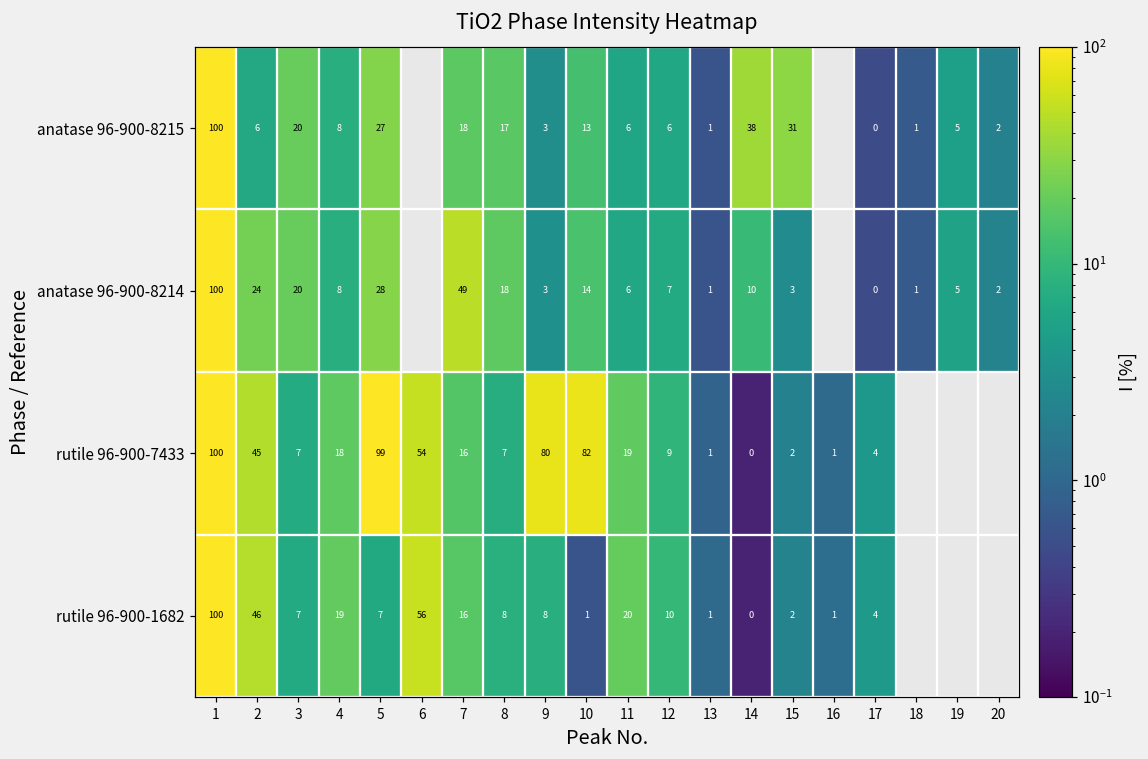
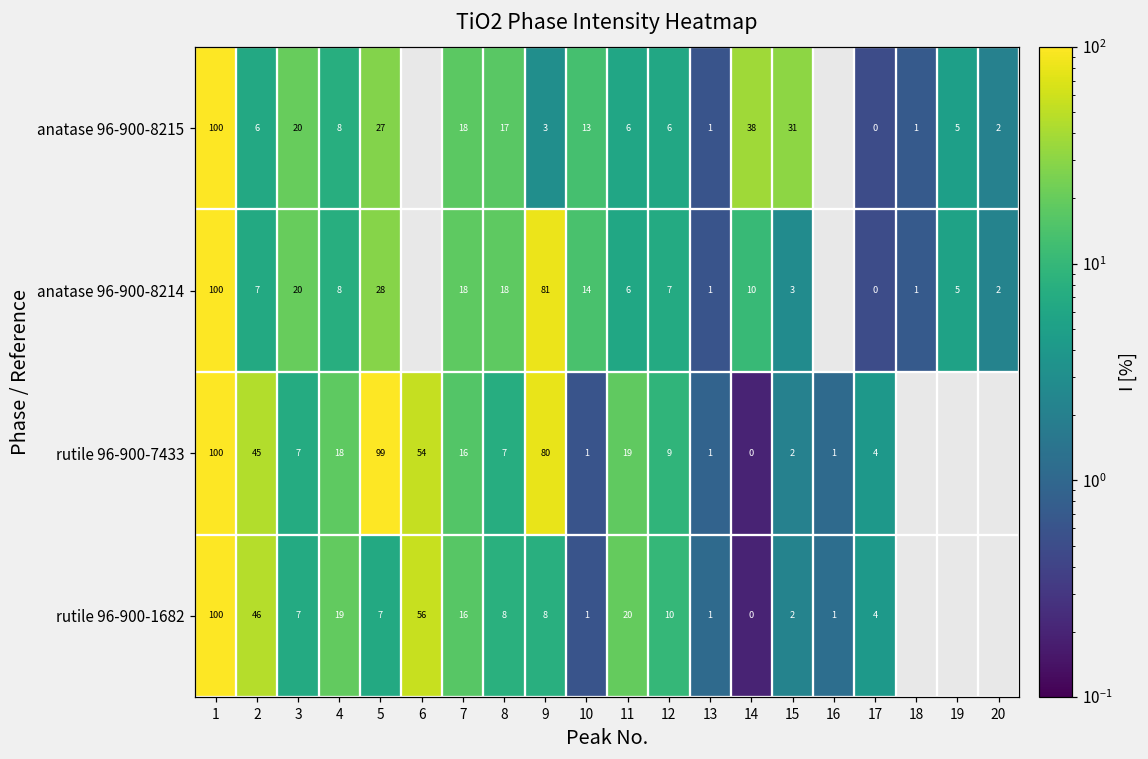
anatase 96-900-8214, 2: 24 -> 7
anatase 96-900-8214, 7: 49 -> 18
anatase 96-900-8214, 9: 3 -> 81
rutile 96-900-7433, 10: 82 -> 1
